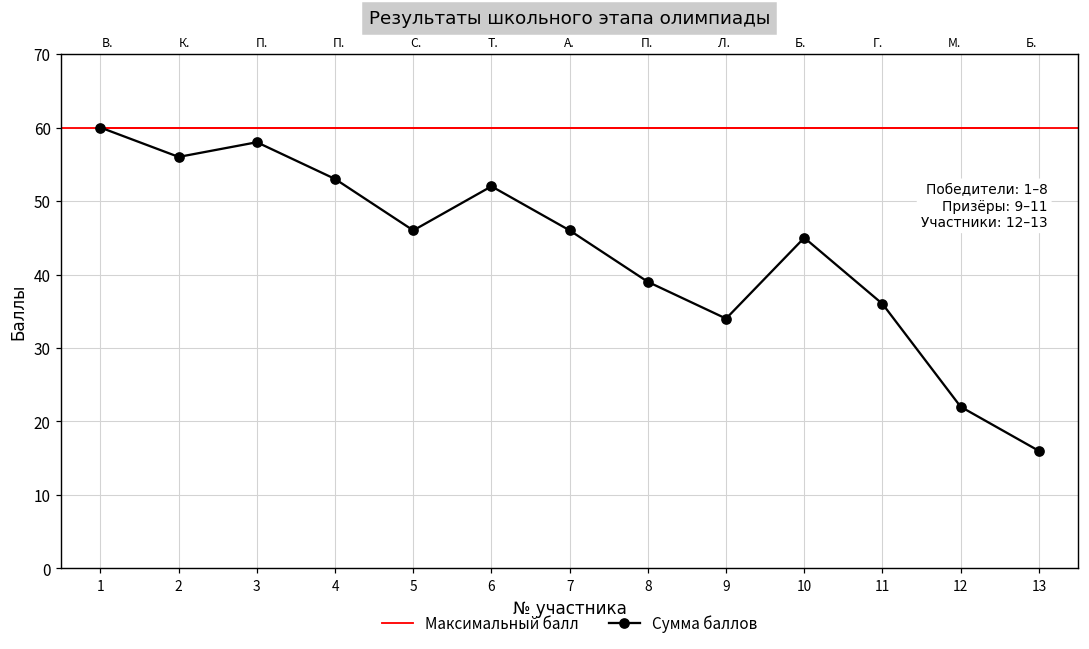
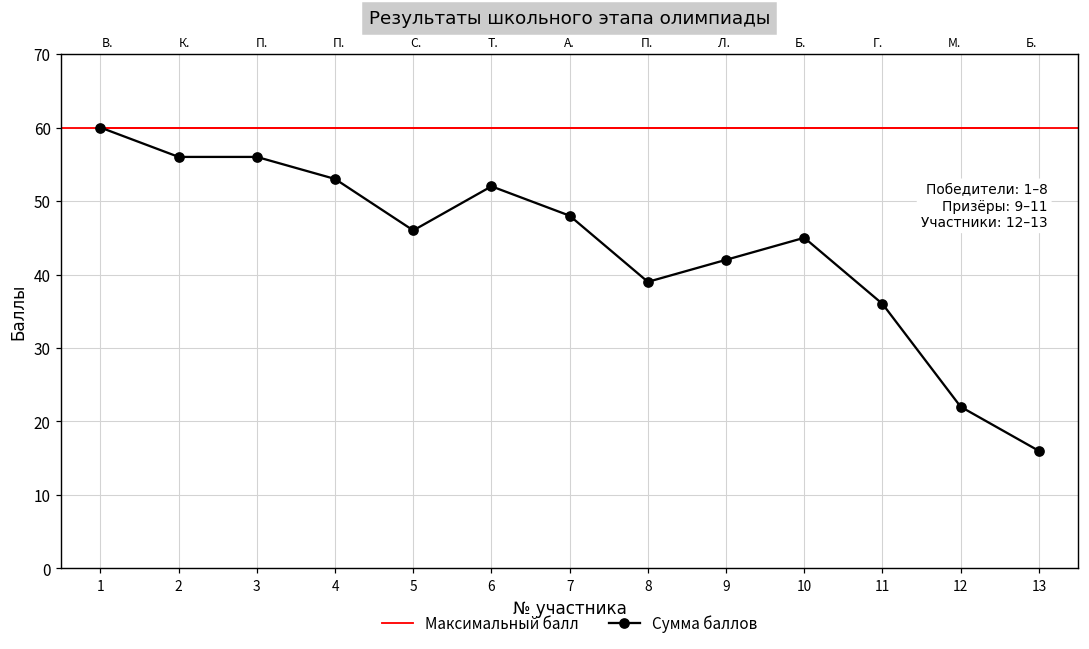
Сумма баллов, 3: 58 -> 56
Сумма баллов, 7: 46 -> 48
Сумма баллов, 9: 34 -> 42
